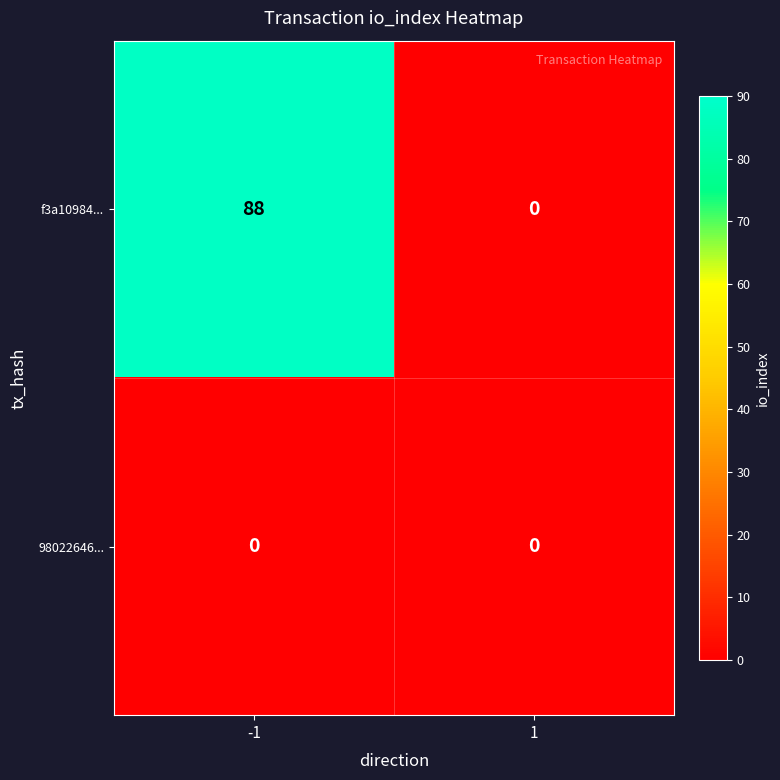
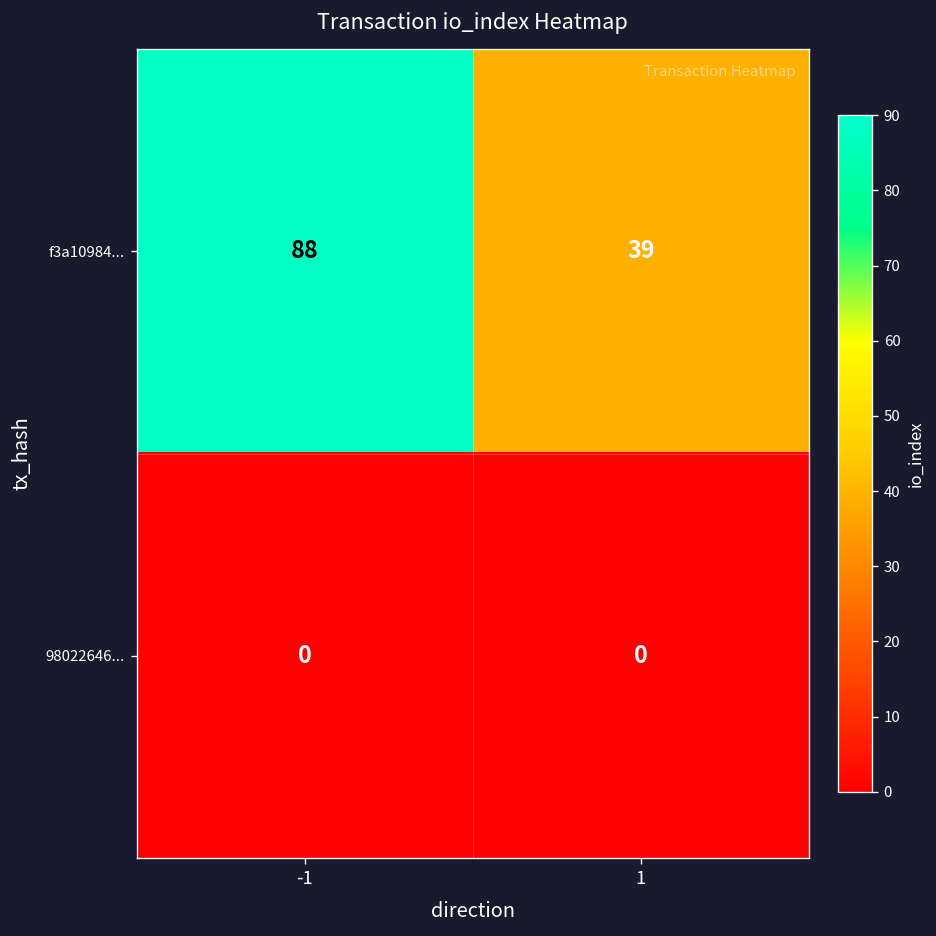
f3a10984..., 1: 0 -> 39
